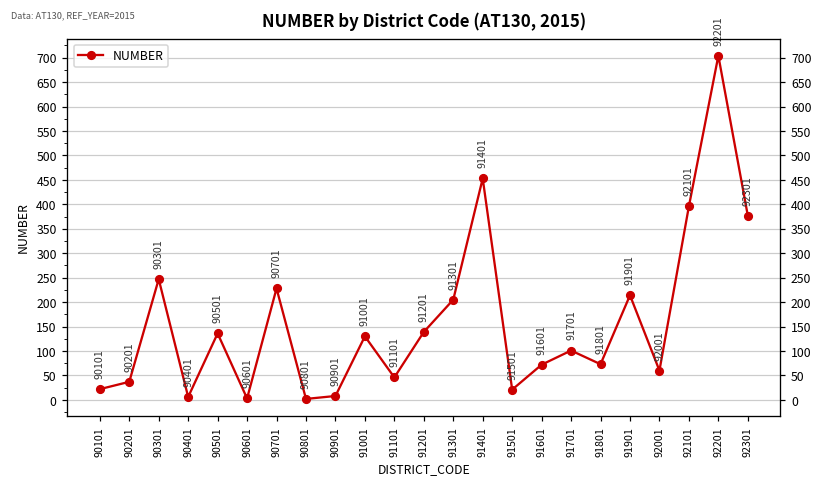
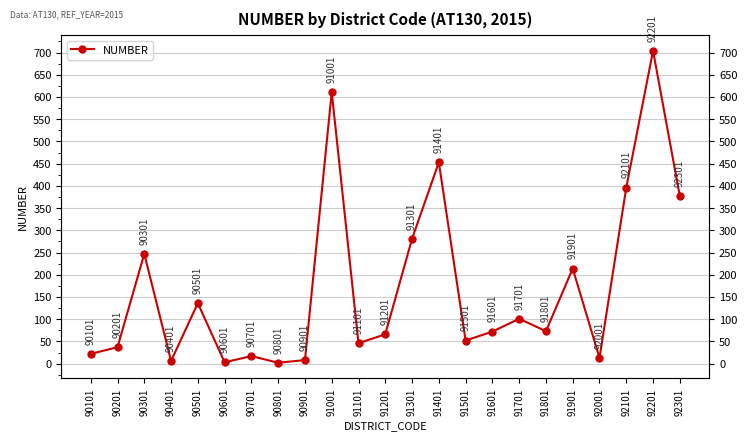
90701: 230 -> 20
91001: 130 -> 610
91201: 140 -> 70
91301: 210 -> 280
91501: 20 -> 50
92001: 60 -> 10
